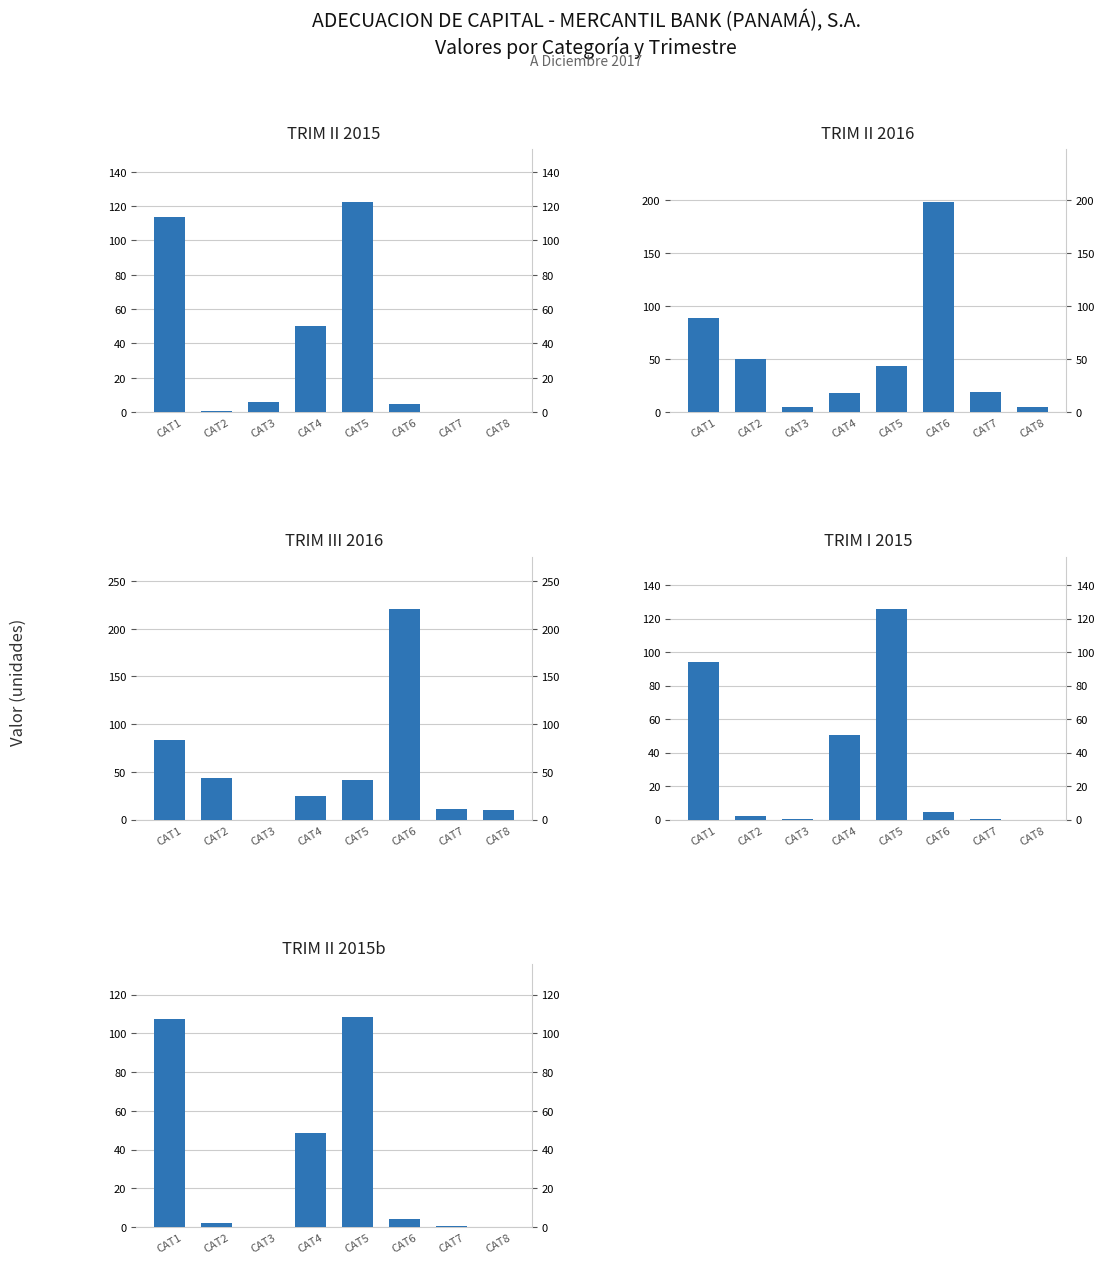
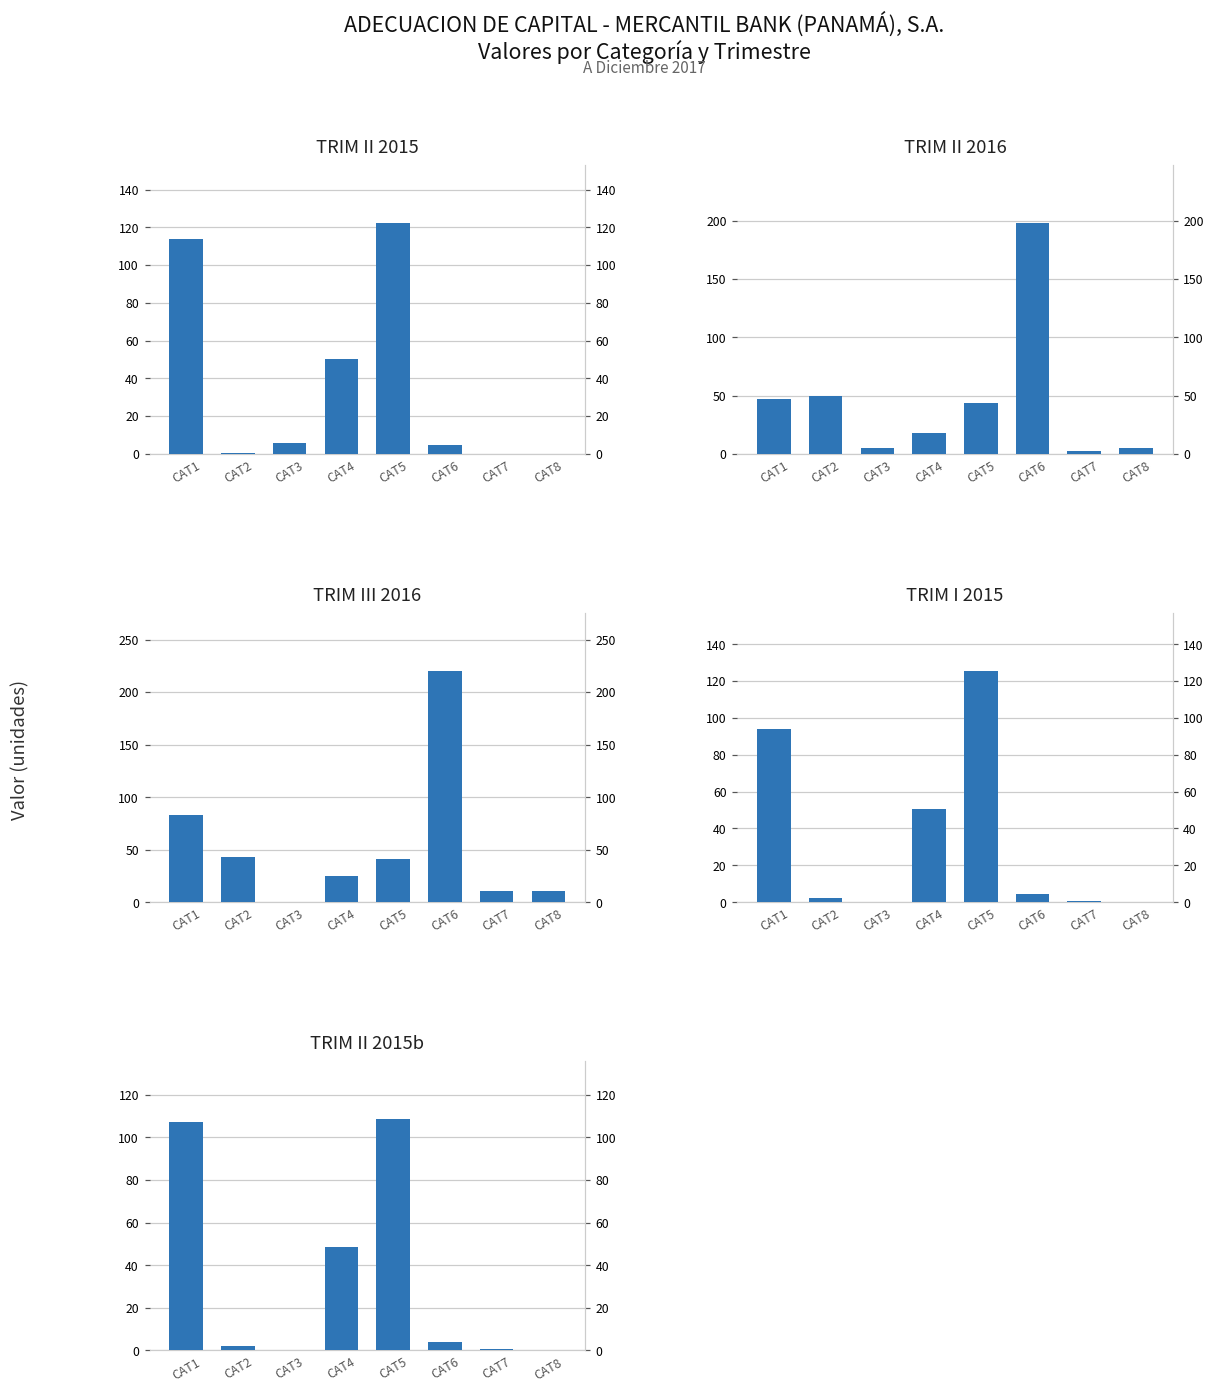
TRIM II 2016, CAT1: 88 -> 47
TRIM II 2016, CAT7: 19 -> 3
